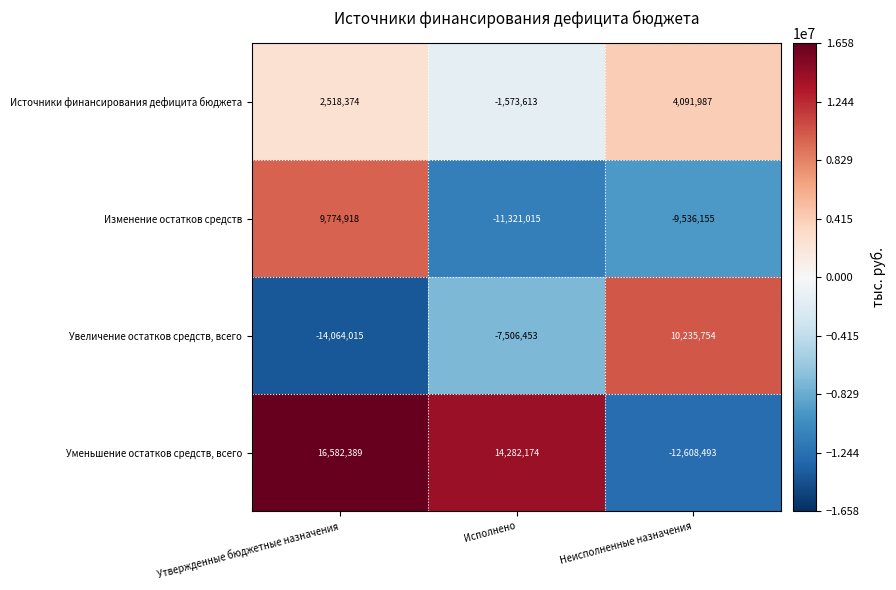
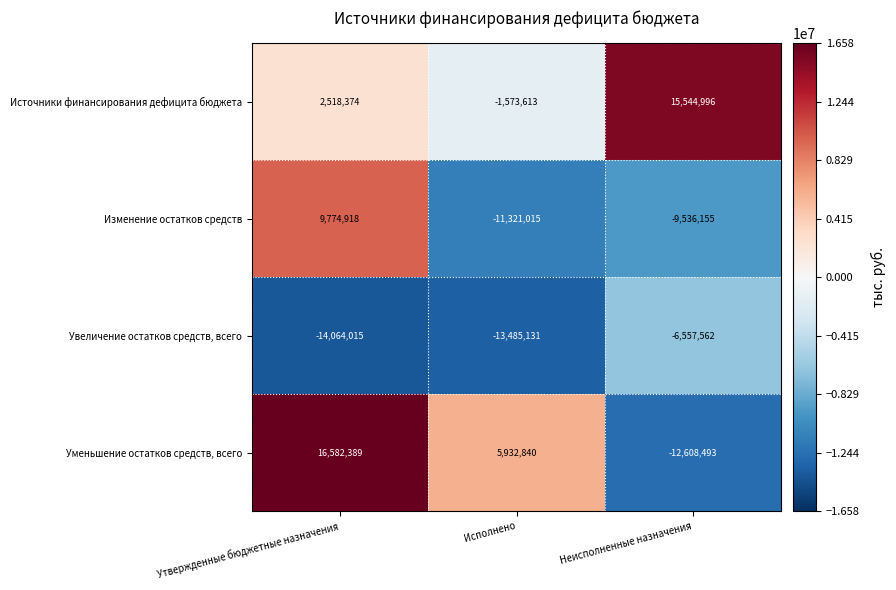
Источники финансирования дефицита бюджета, Неисполненные назначения: 4,091,987 -> 15,544,996
Увеличение остатков средств, всего, Исполнено: -7,506,453 -> -13,485,131
Увеличение остатков средств, всего, Неисполненные назначения: 10,235,754 -> -6,557,562
Уменьшение остатков средств, всего, Исполнено: 14,282,174 -> 5,932,840
